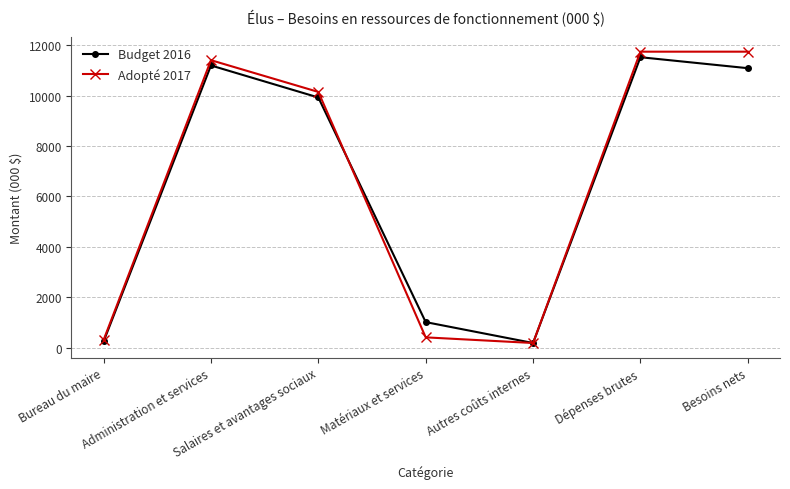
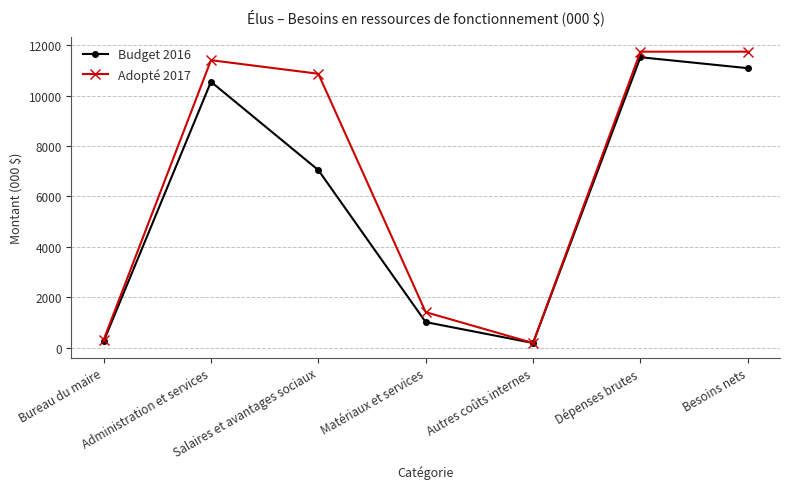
Budget 2016, Administration et services: 11200 -> 10500
Budget 2016, Salaires et avantages sociaux: 9900 -> 7000
Adopté 2017, Salaires et avantages sociaux: 10100 -> 10900
Adopté 2017, Matériaux et services: 400 -> 1400
